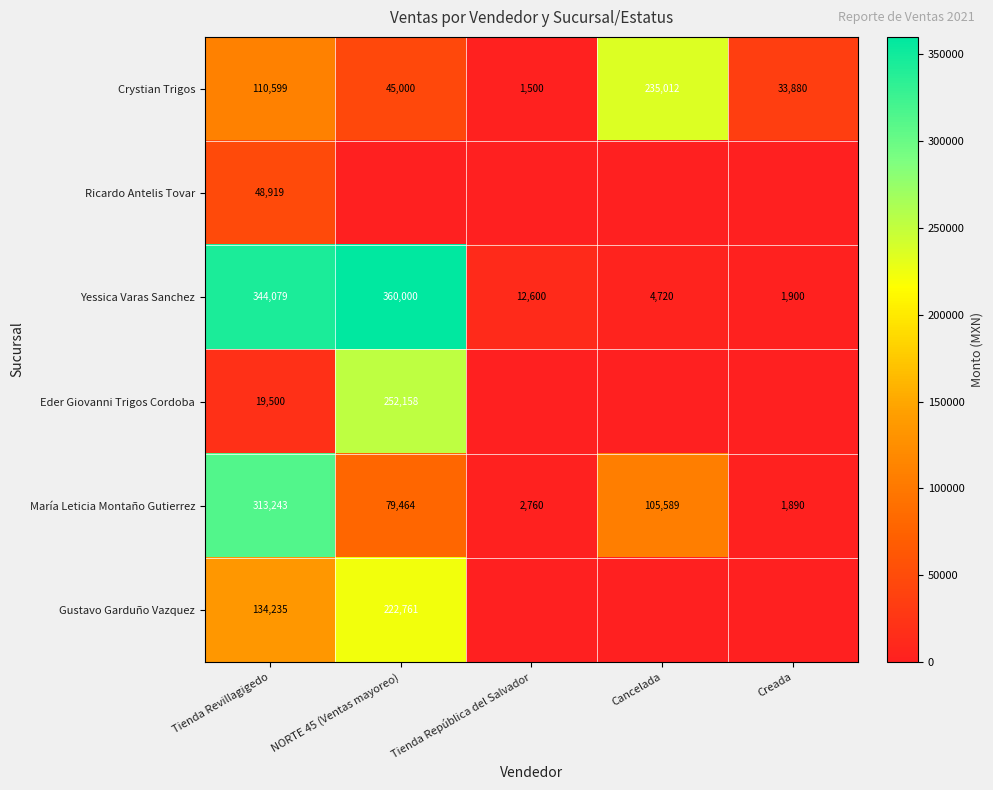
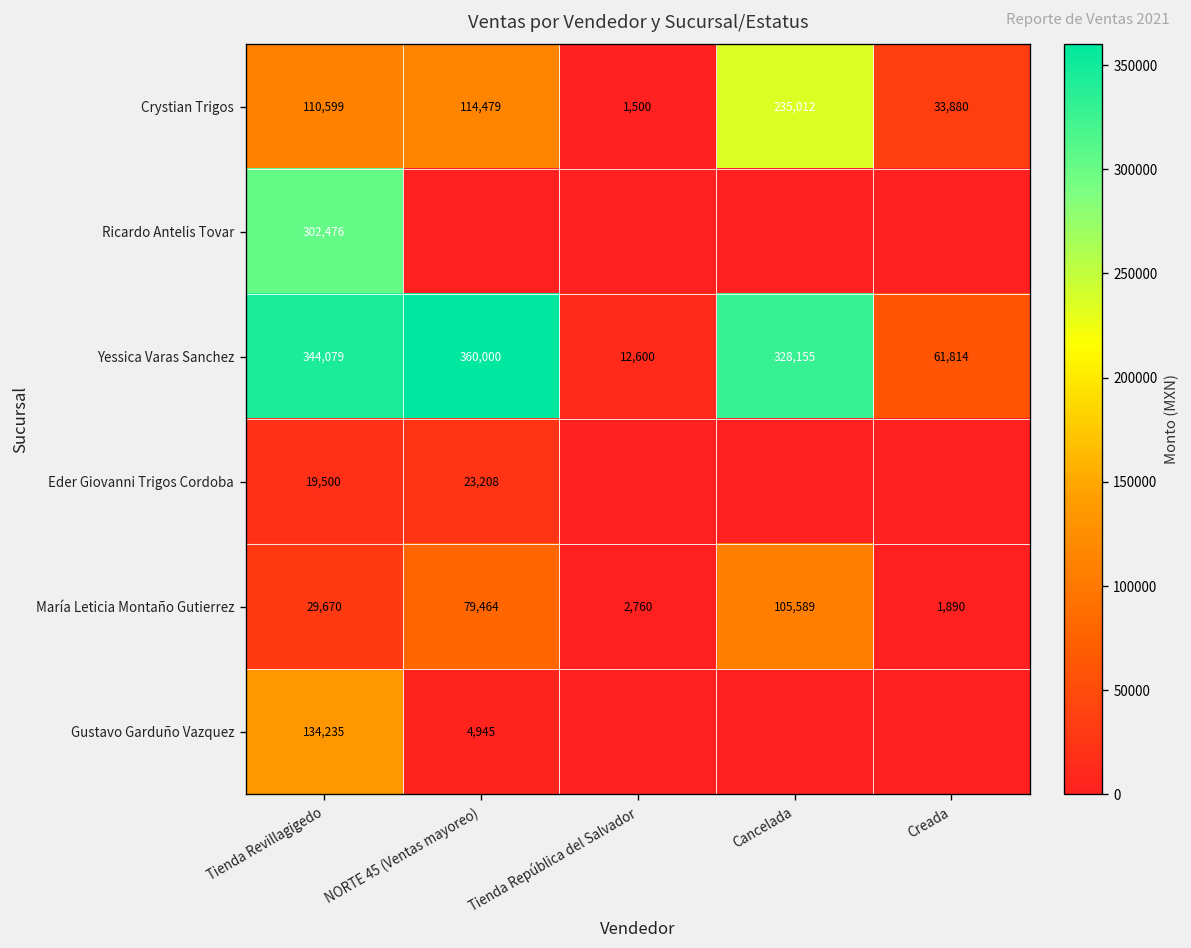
Crystian Trigos, NORTE 45 (Ventas mayoreo): 45,000 -> 114,479
Ricardo Antelis Tovar, Tienda Revillagigedo: 48,919 -> 302,476
Yessica Varas Sanchez, Cancelada: 4,720 -> 328,155
Yessica Varas Sanchez, Creada: 1,900 -> 61,814
Eder Giovanni Trigos Cordoba, NORTE 45 (Ventas mayoreo): 252,158 -> 23,208
María Leticia Montaño Gutierrez, Tienda Revillagigedo: 313,243 -> 29,670
Gustavo Garduño Vazquez, NORTE 45 (Ventas mayoreo): 222,761 -> 4,945
